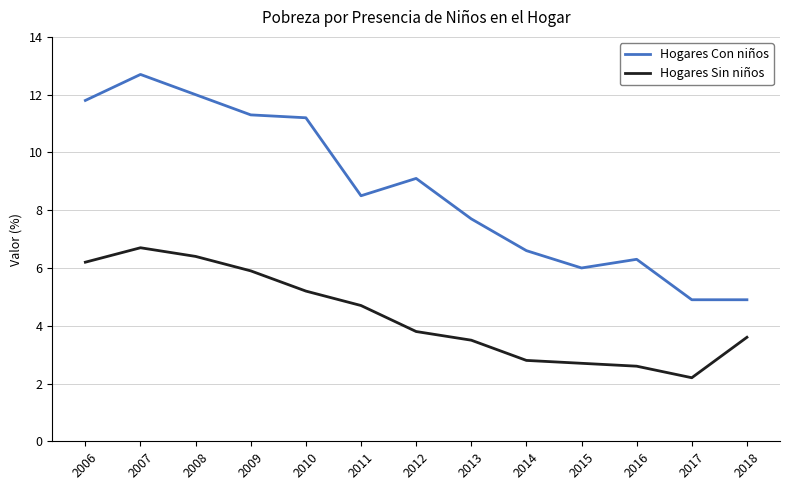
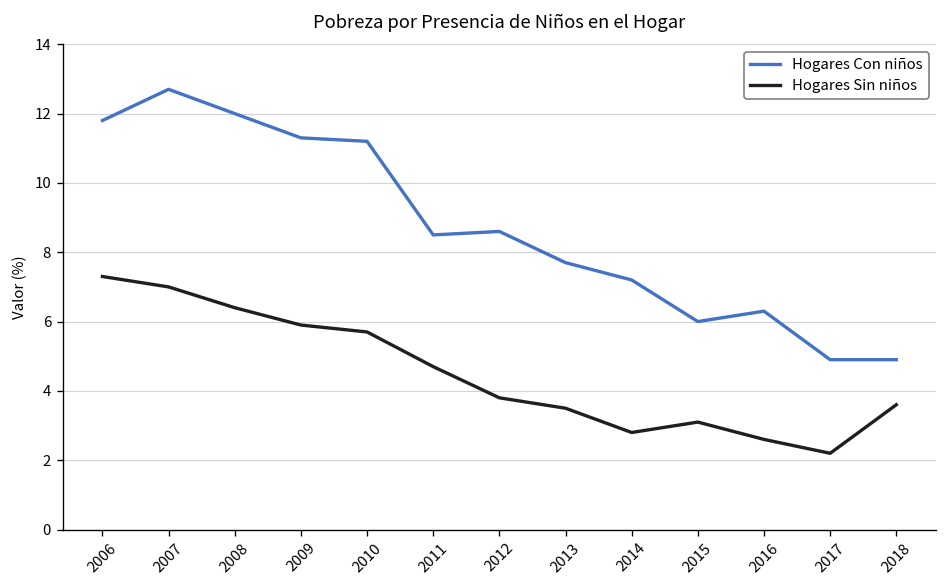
Hogares Sin niños, 2006: 6.2 -> 7.3
Hogares Sin niños, 2007: 6.7 -> 7.0
Hogares Sin niños, 2010: 5.2 -> 5.7
Hogares Con niños, 2012: 9.1 -> 8.6
Hogares Con niños, 2014: 6.6 -> 7.2
Hogares Sin niños, 2015: 2.7 -> 3.1
